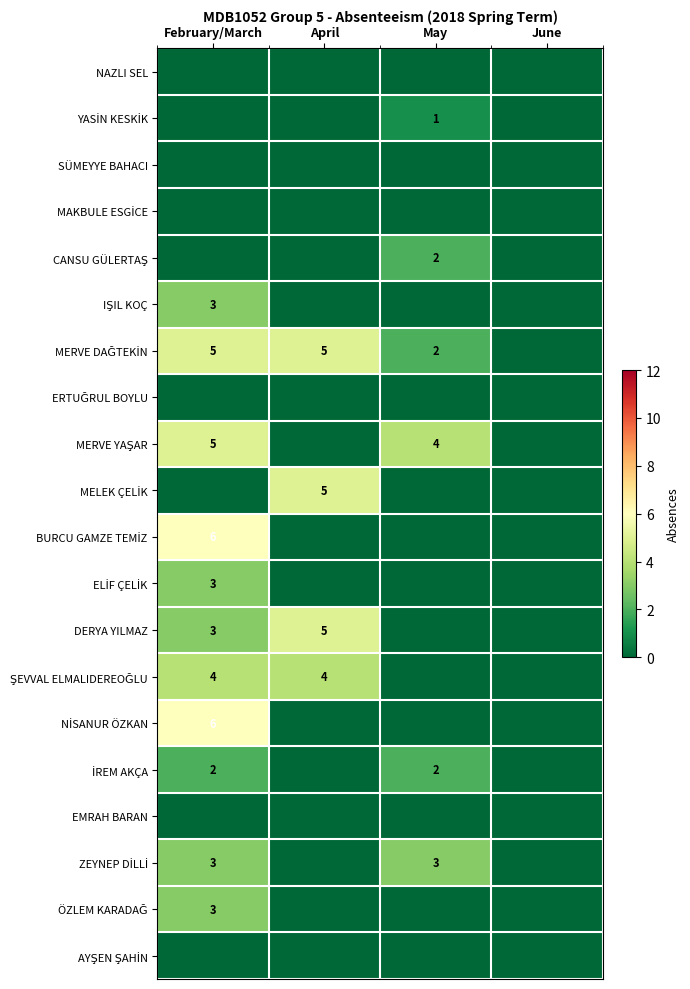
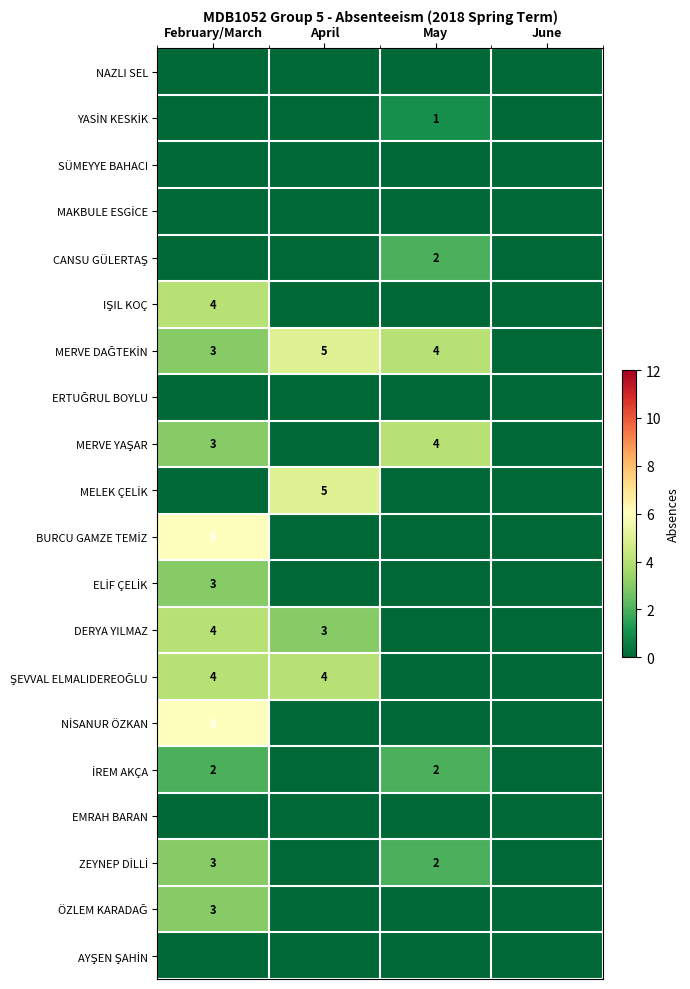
IŞIL KOÇ, February/March: 3 -> 4
MERVE DAĞTEKİN, February/March: 5 -> 3
MERVE DAĞTEKİN, May: 2 -> 4
MERVE YAŞAR, February/March: 5 -> 3
DERYA YILMAZ, February/March: 3 -> 4
DERYA YILMAZ, April: 5 -> 3
ZEYNEP DİLLİ, May: 3 -> 2
